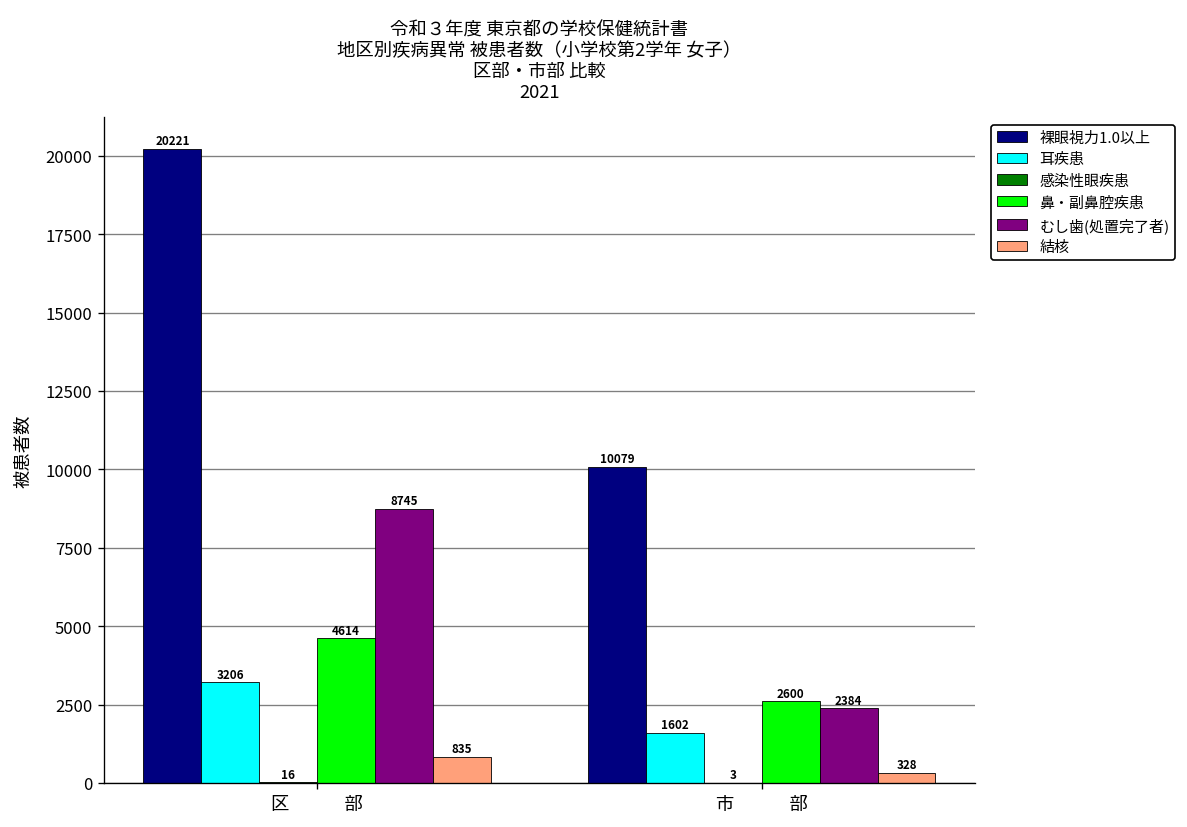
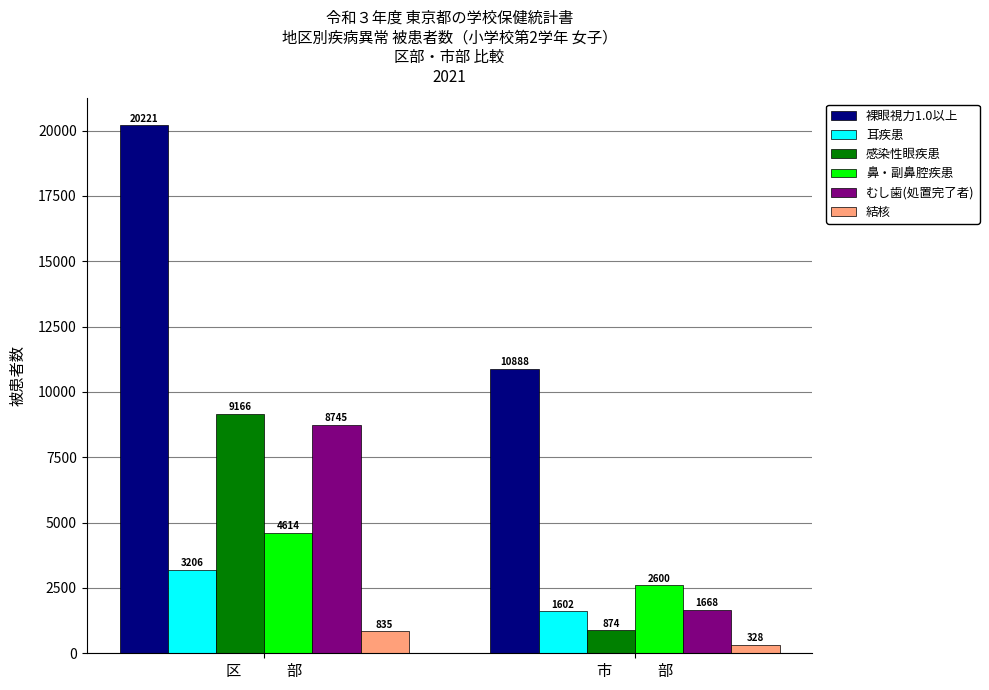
感染性眼疾患, 区 部: 16 -> 9166
裸眼視力1.0以上, 市 部: 10079 -> 10888
感染性眼疾患, 市 部: 3 -> 874
むし歯(処置完了者), 市 部: 2384 -> 1668
